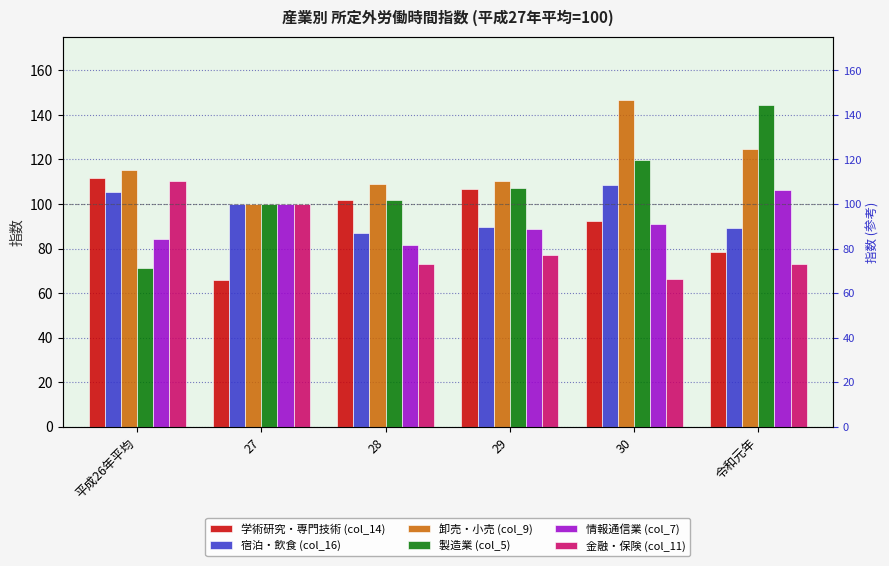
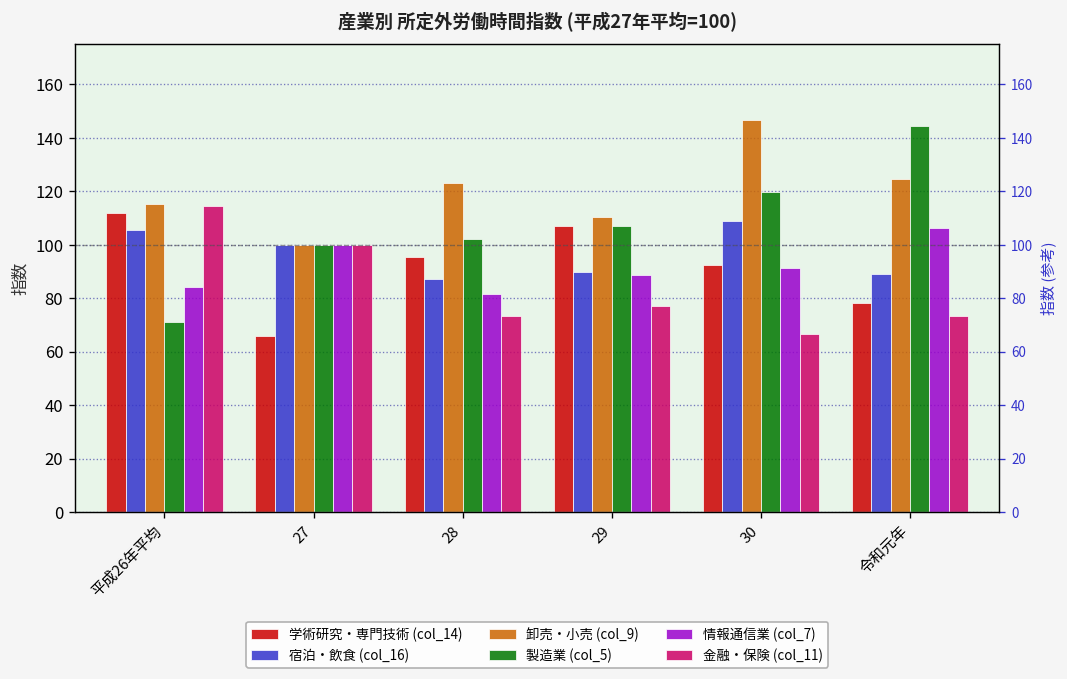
金融・保険 (col_11), 平成26年平均: 111 -> 115
学術研究・専門技術 (col_14), 28: 102 -> 95
卸売・小売 (col_9), 28: 109 -> 123
